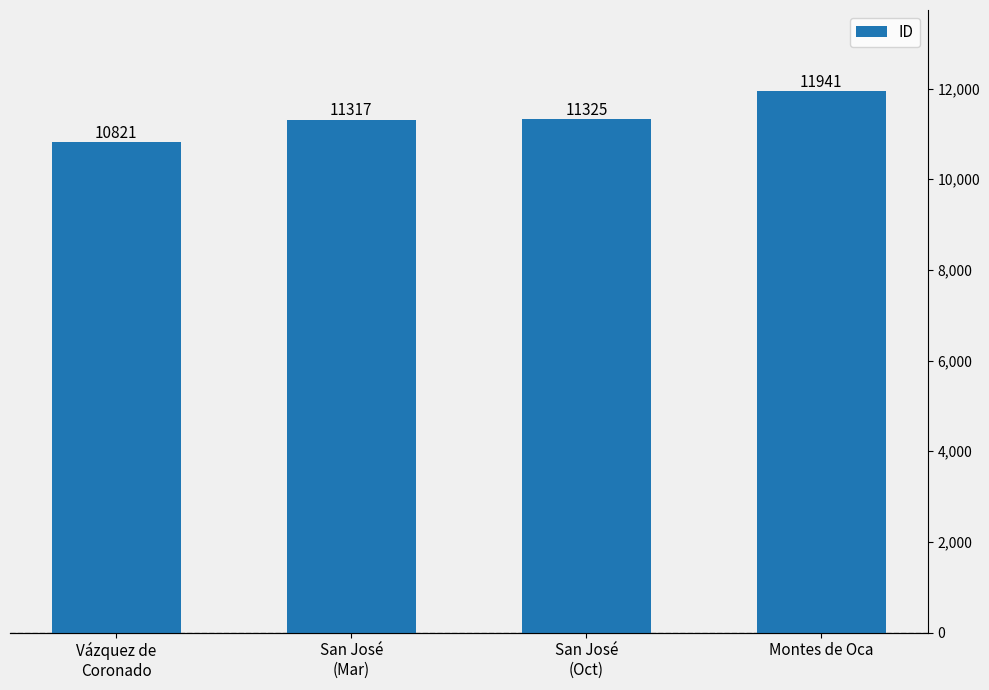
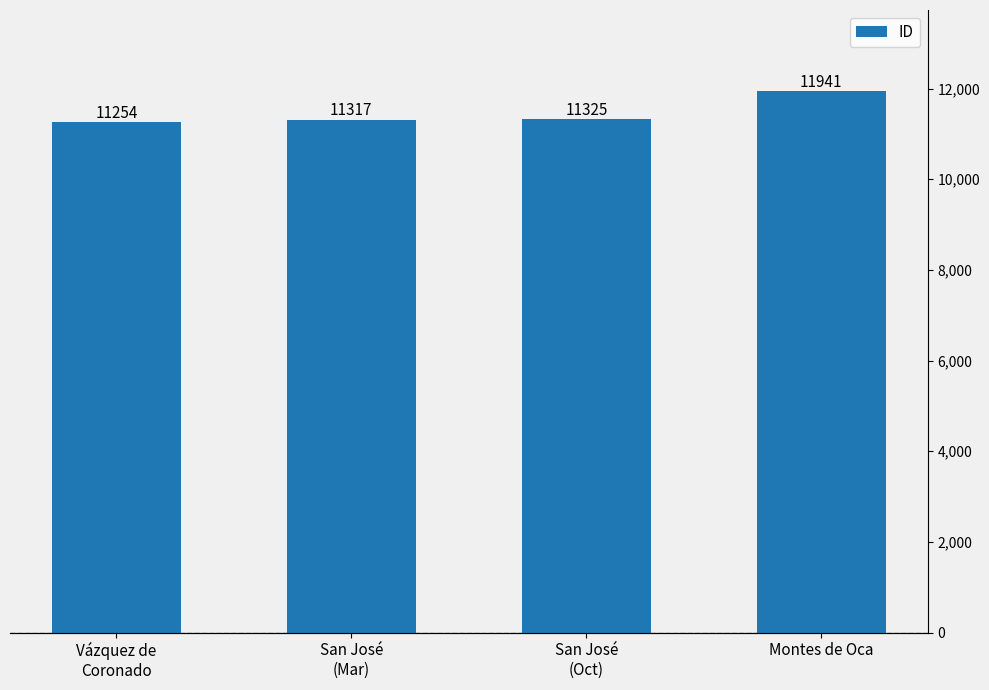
Vázquez de Coronado: 10821 -> 11254
